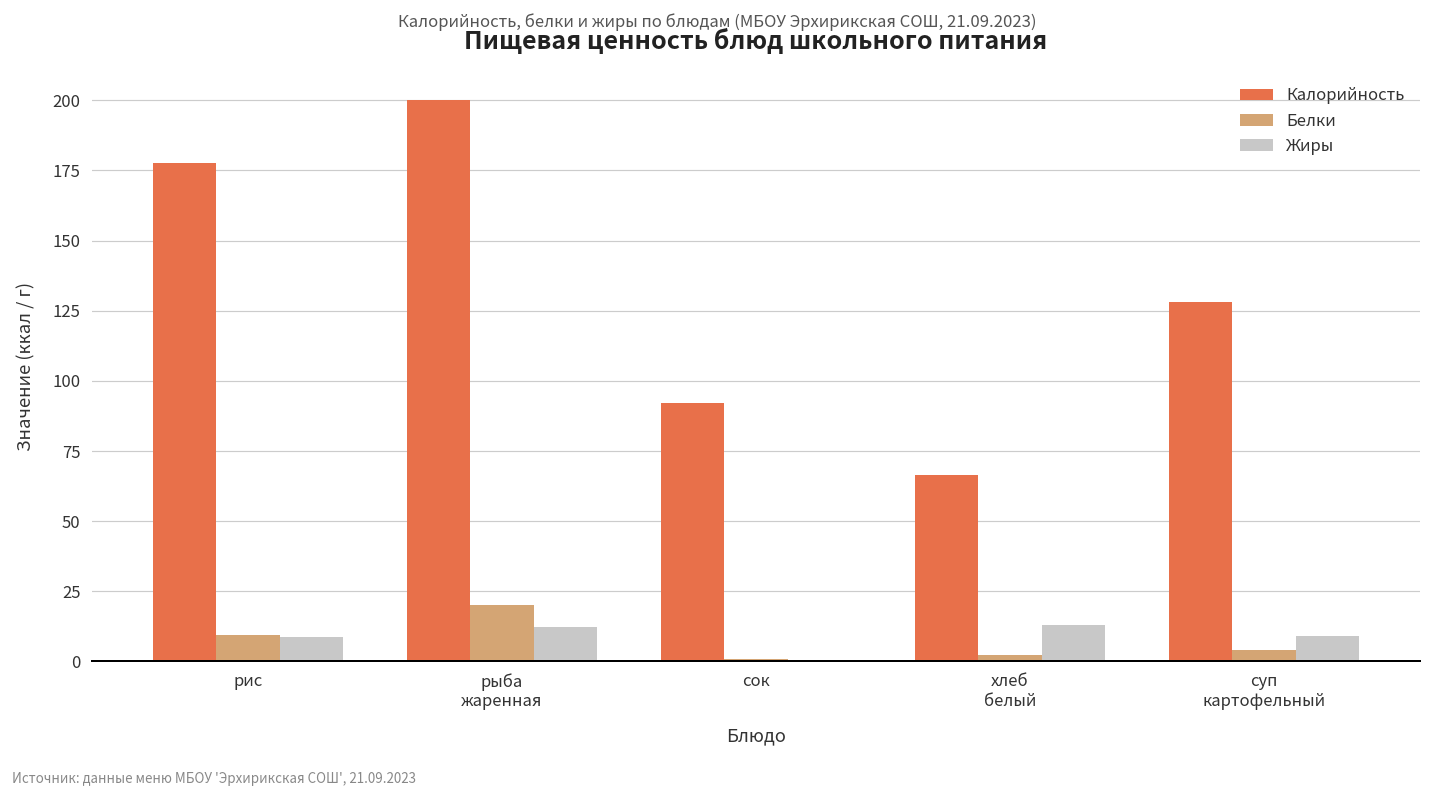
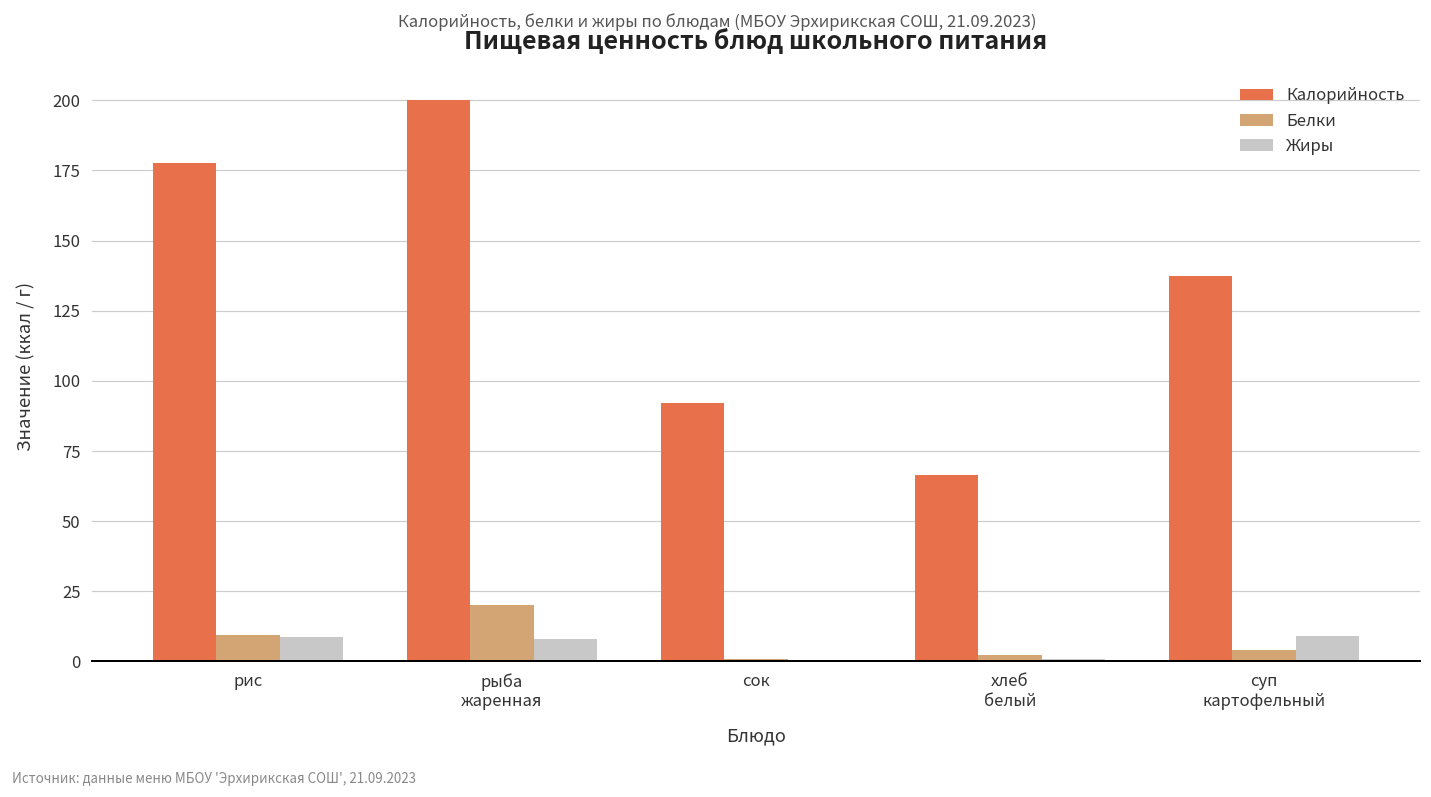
Жиры, рыба жаренная: 12 -> 8
Жиры, хлеб белый: 13 -> 1
Калорийность, суп картофельный: 128 -> 138
